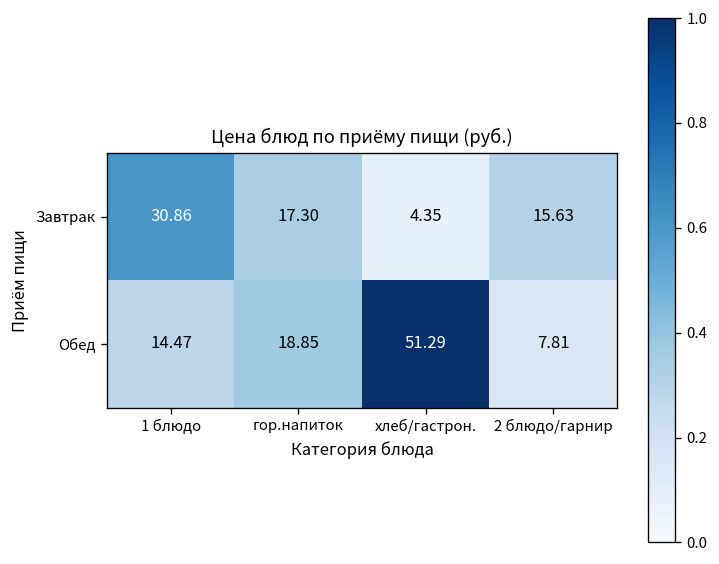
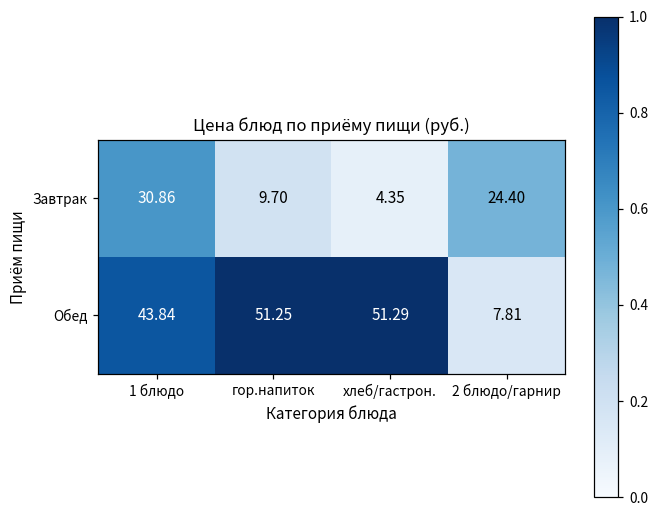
Завтрак, гор.напиток: 17.30 -> 9.70
Завтрак, 2 блюдо/гарнир: 15.63 -> 24.40
Обед, 1 блюдо: 14.47 -> 43.84
Обед, гор.напиток: 18.85 -> 51.25
